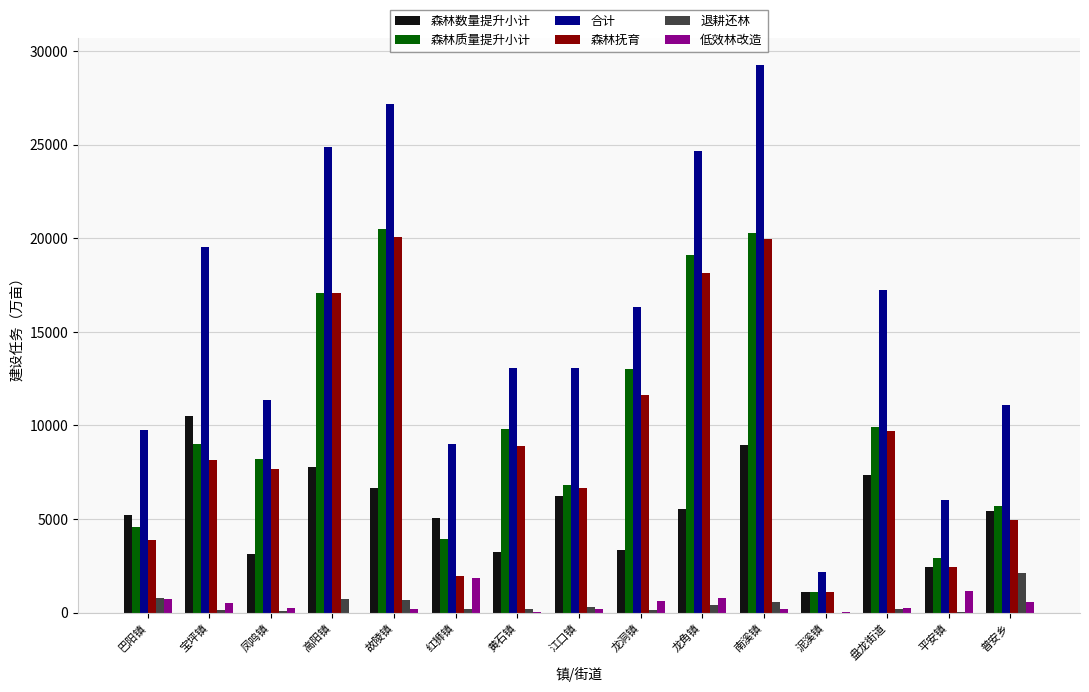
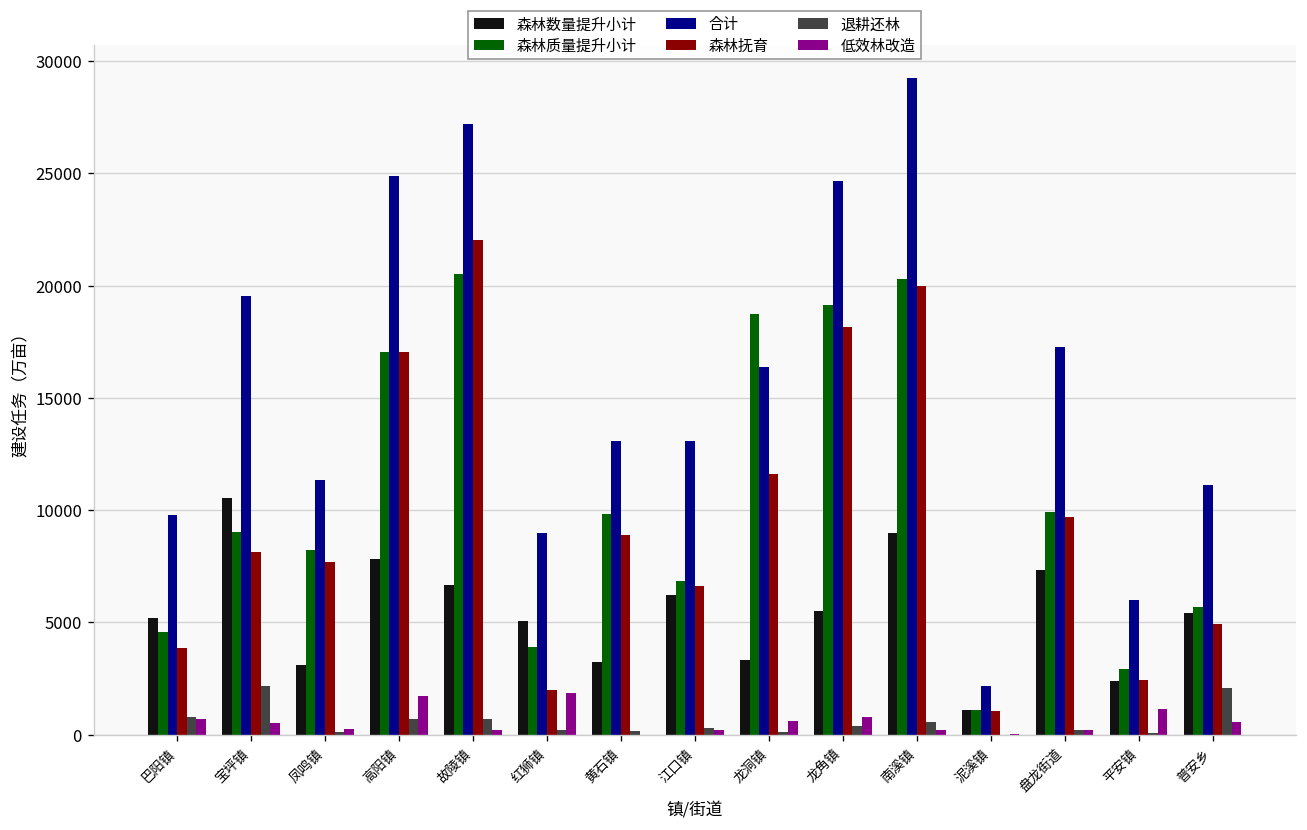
退耕还林, 宝坪镇: 200 -> 2200
低效林改造, 高阳镇: 0 -> 1700
森林抚育, 故陵镇: 20100 -> 22000
森林质量提升小计, 龙洞镇: 13000 -> 18700
